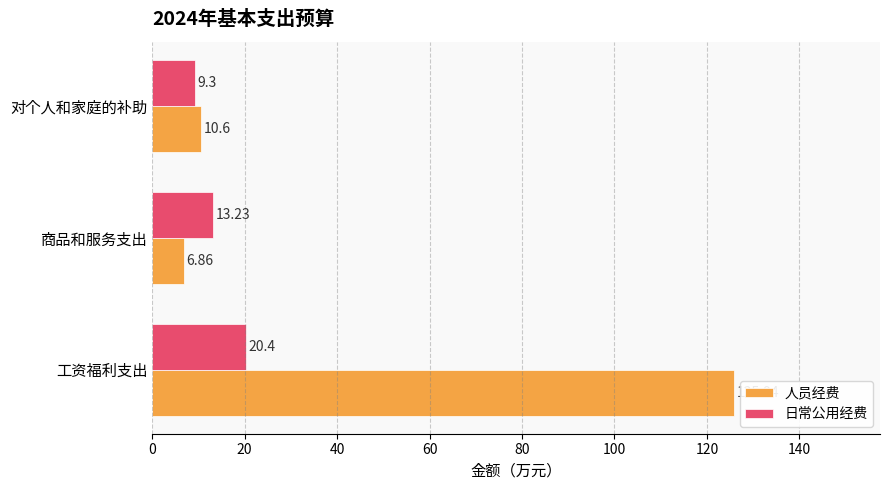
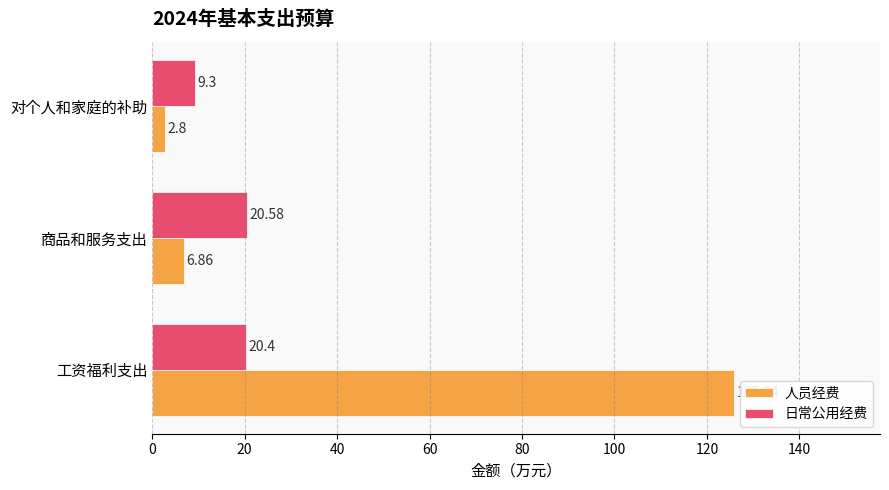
人员经费, 对个人和家庭的补助: 10.6 -> 2.8
日常公用经费, 商品和服务支出: 13.23 -> 20.58
